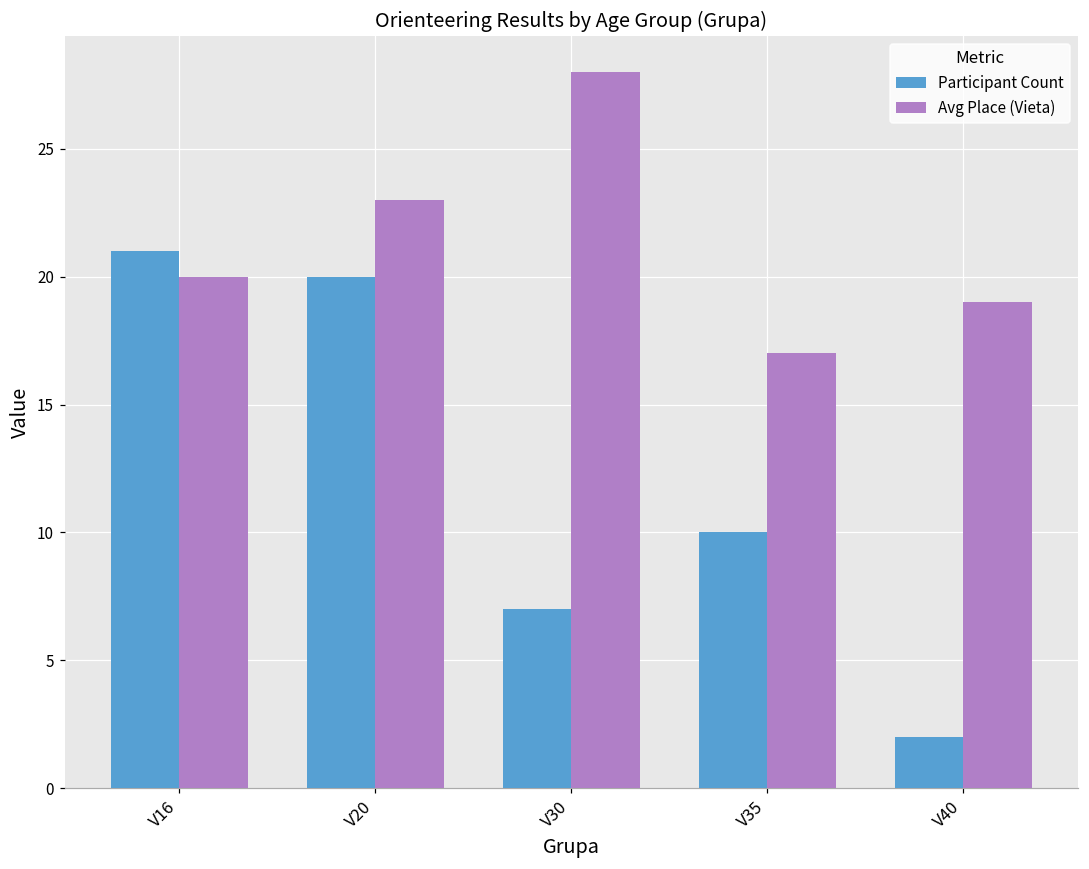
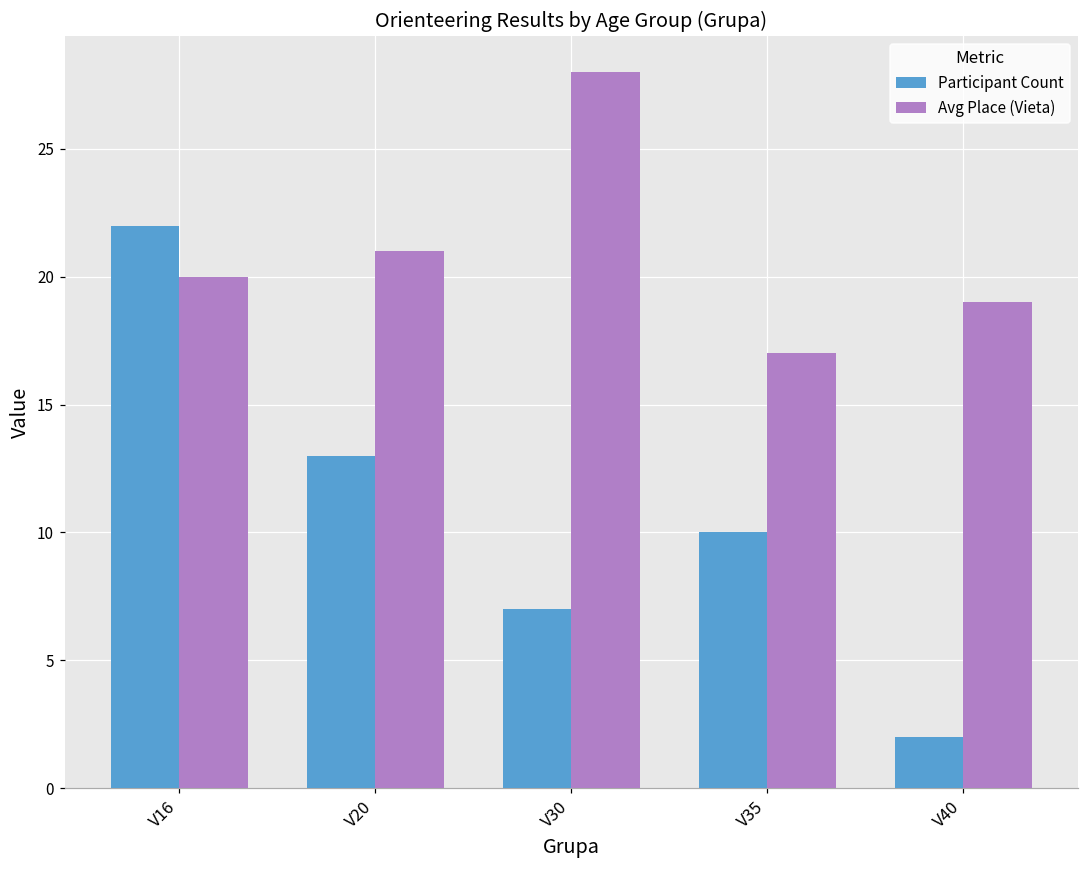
Participant Count, V16: 21 -> 22
Participant Count, V20: 20 -> 13
Avg Place (Vieta), V20: 23 -> 21
